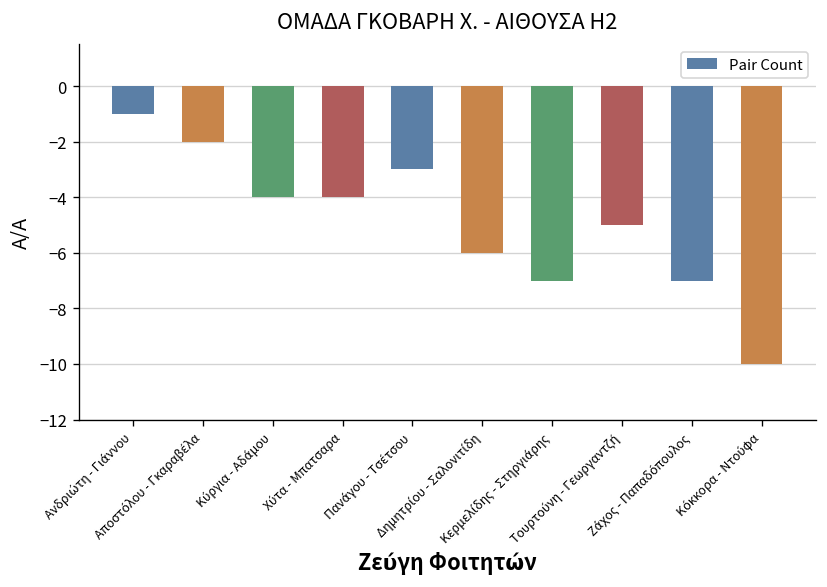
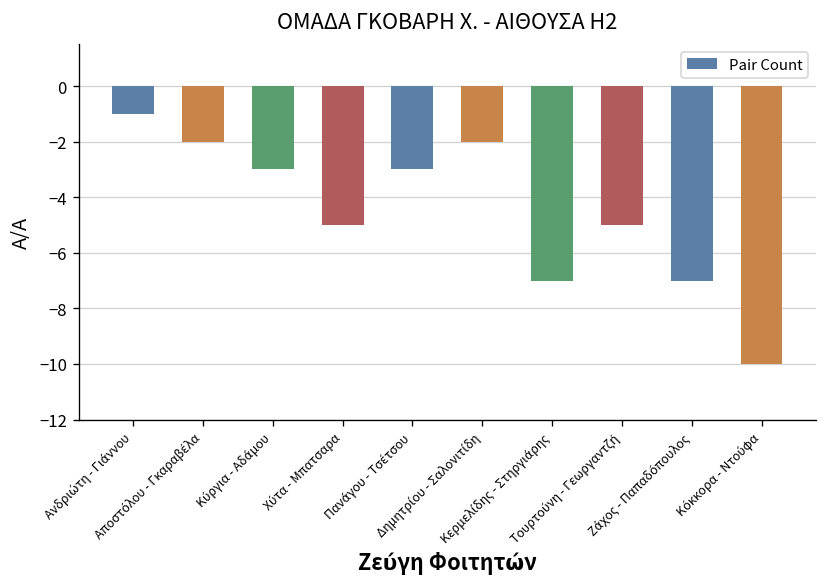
Κύργια - Αδάμου: -4.0 -> -3.0
Χύτα - Μπατσαρα: -4.0 -> -5.0
Δημητρίου - Σαλονιτίδη: -6.0 -> -2.0
